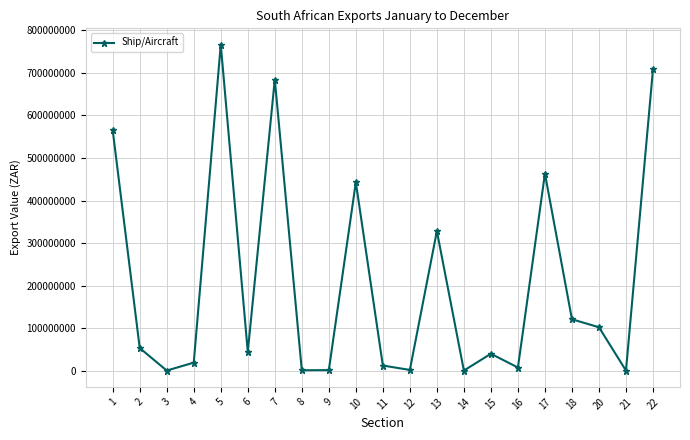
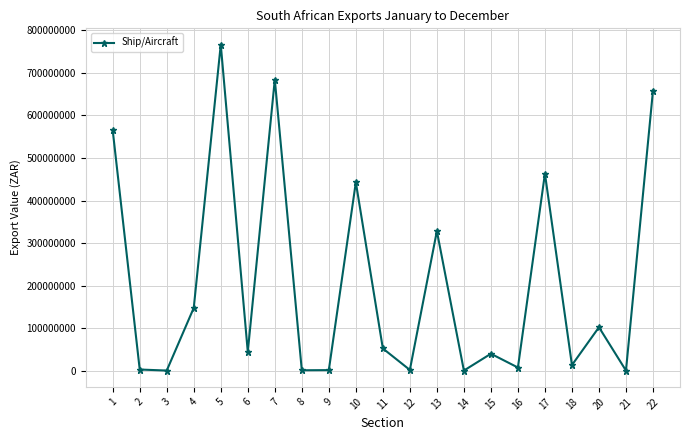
2: 50000000 -> 0
4: 20000000 -> 150000000
11: 10000000 -> 50000000
18: 120000000 -> 10000000
22: 710000000 -> 660000000
